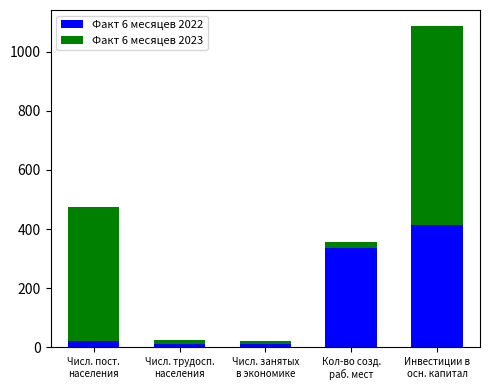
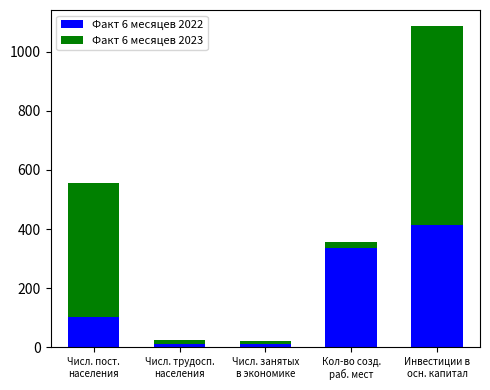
Факт 6 месяцев 2022, Числ. пост. населения: 20 -> 100
